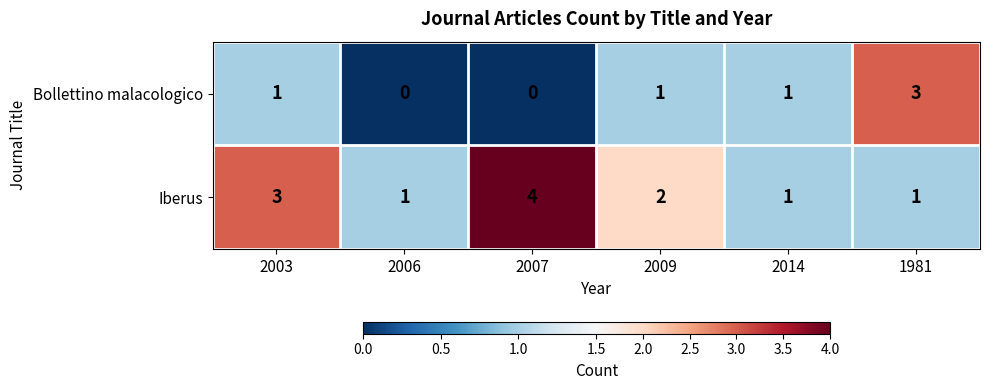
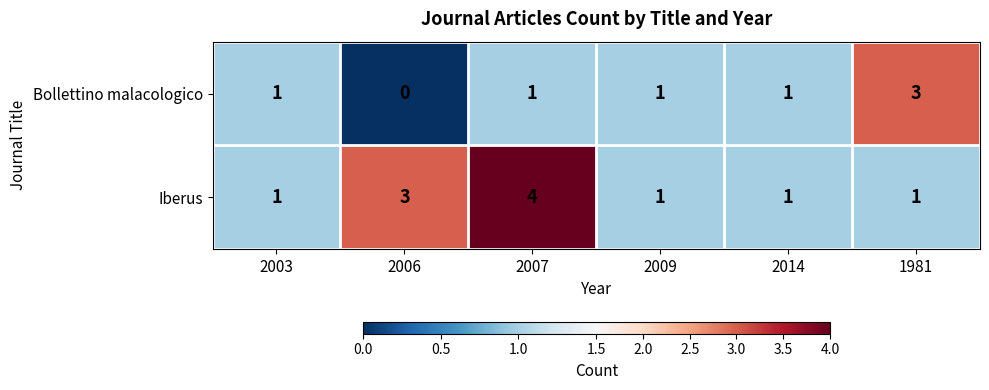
Bollettino malacologico, 2007: 0 -> 1
Iberus, 2003: 3 -> 1
Iberus, 2006: 1 -> 3
Iberus, 2009: 2 -> 1
